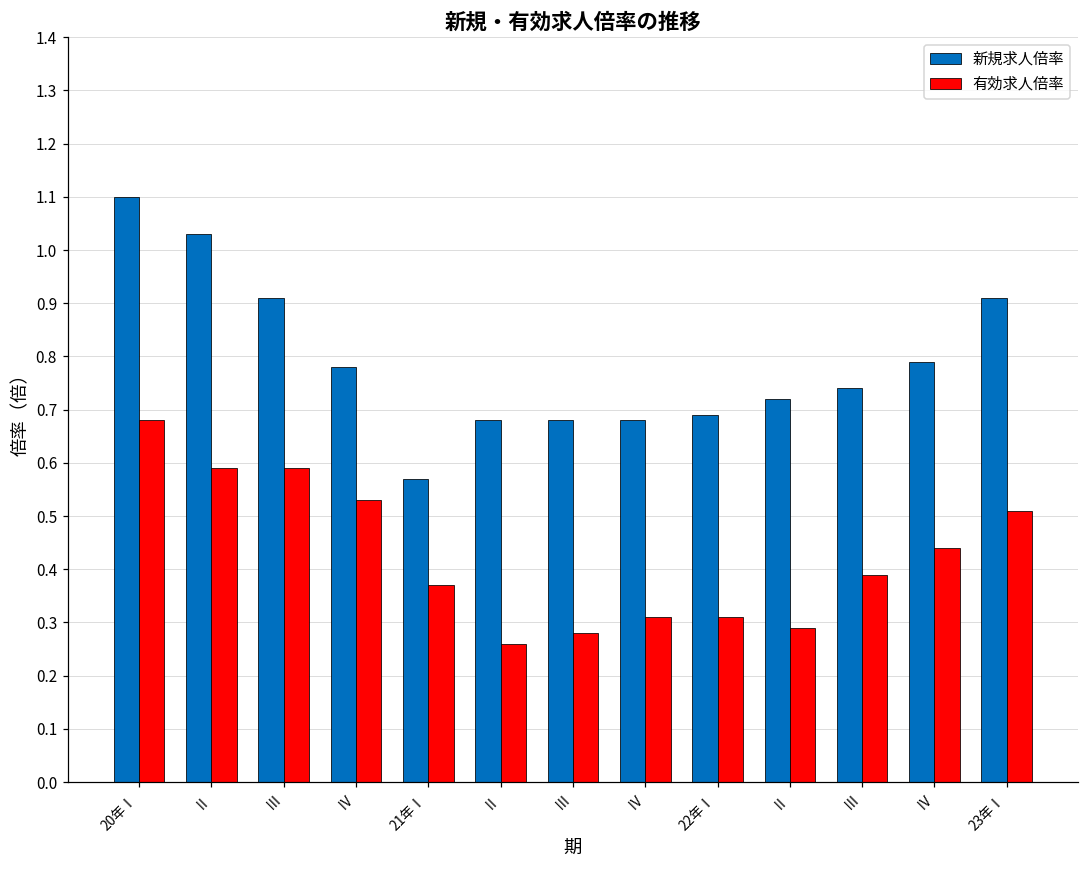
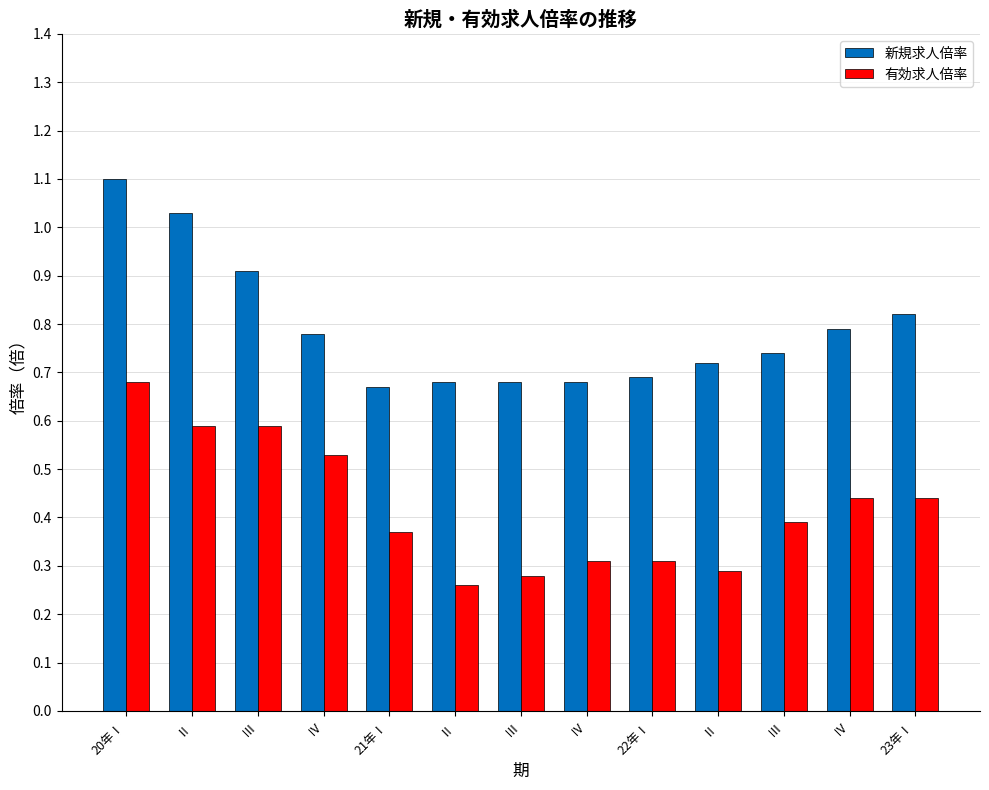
新規求人倍率, 21年Ⅰ: 0.57 -> 0.67
新規求人倍率, 23年Ⅰ: 0.91 -> 0.82
有効求人倍率, 23年Ⅰ: 0.51 -> 0.44
